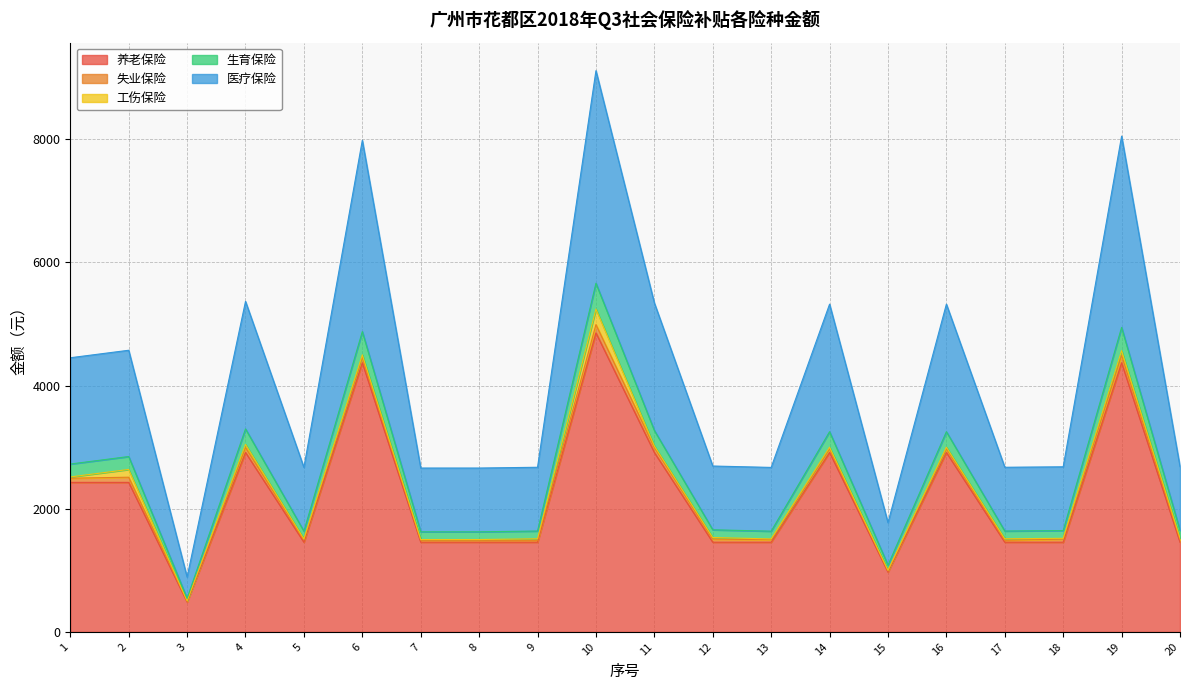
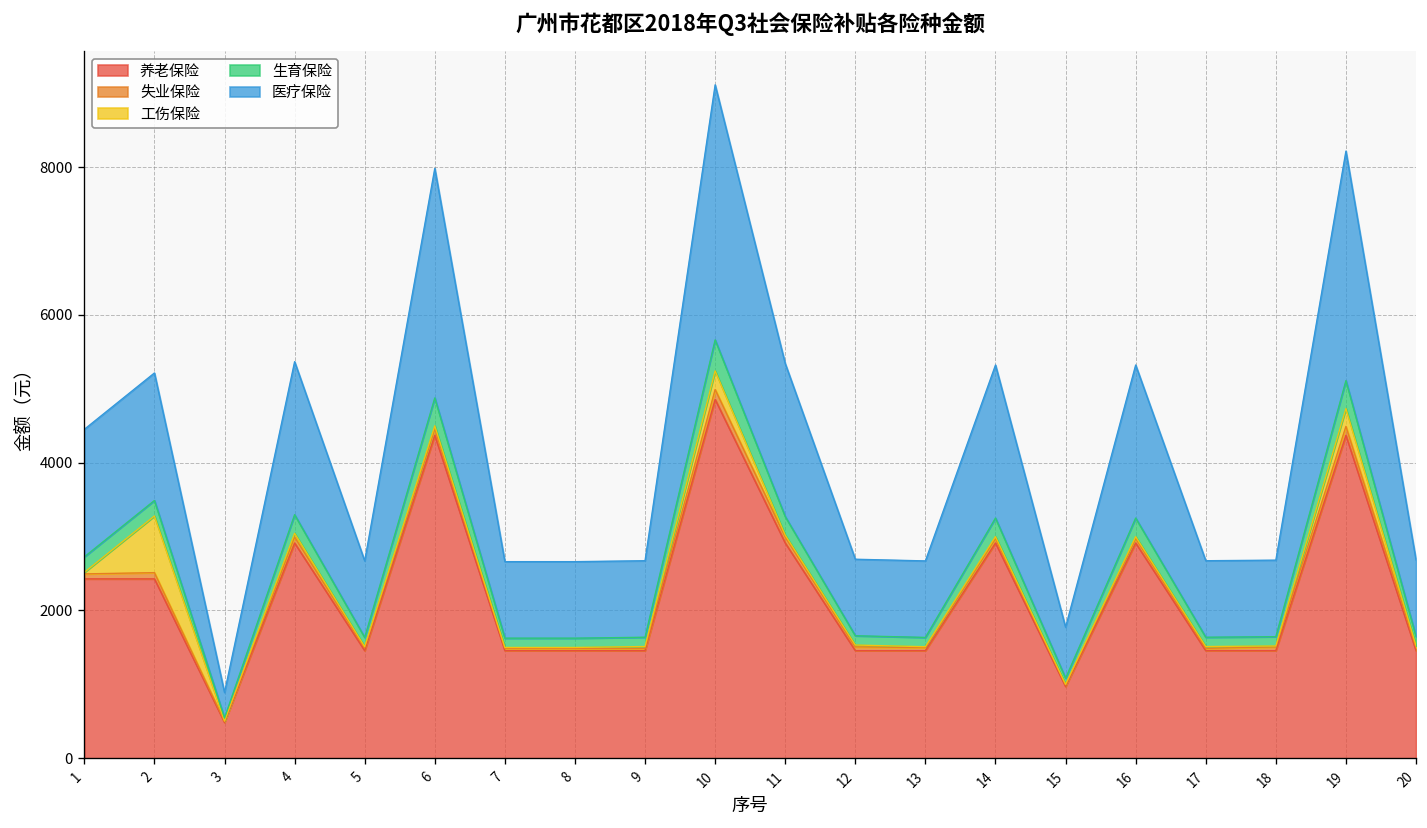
工伤保险, 2: 100 -> 800
工伤保险, 19: 100 -> 200
